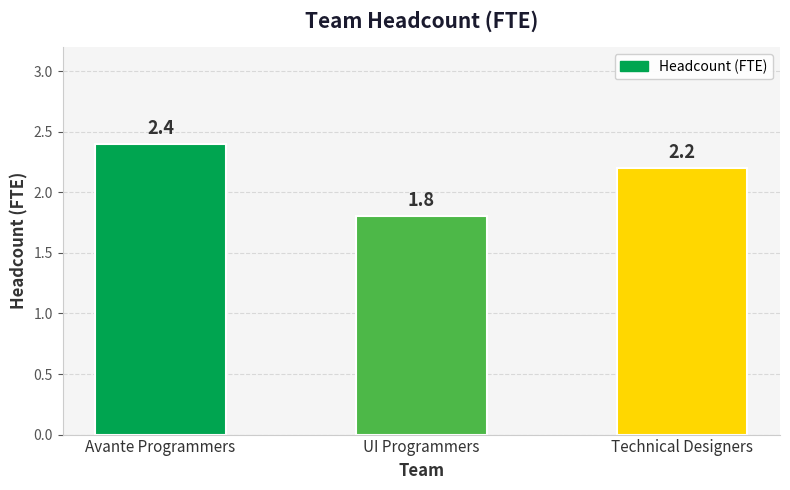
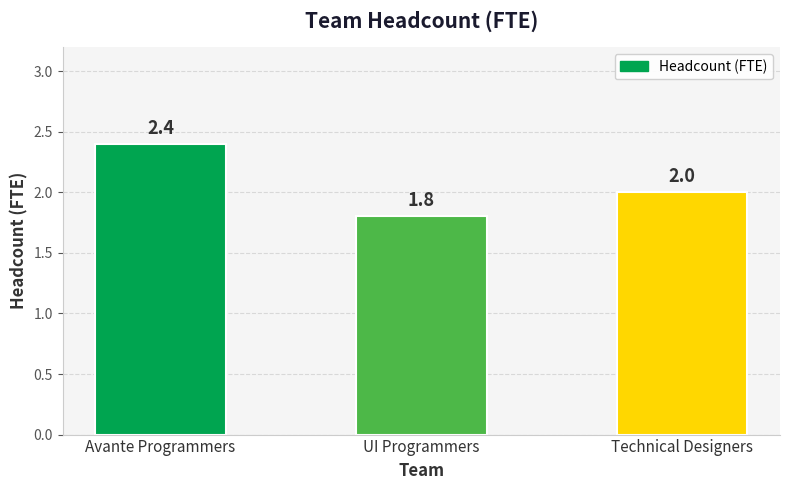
Technical Designers: 2.2 -> 2.0
